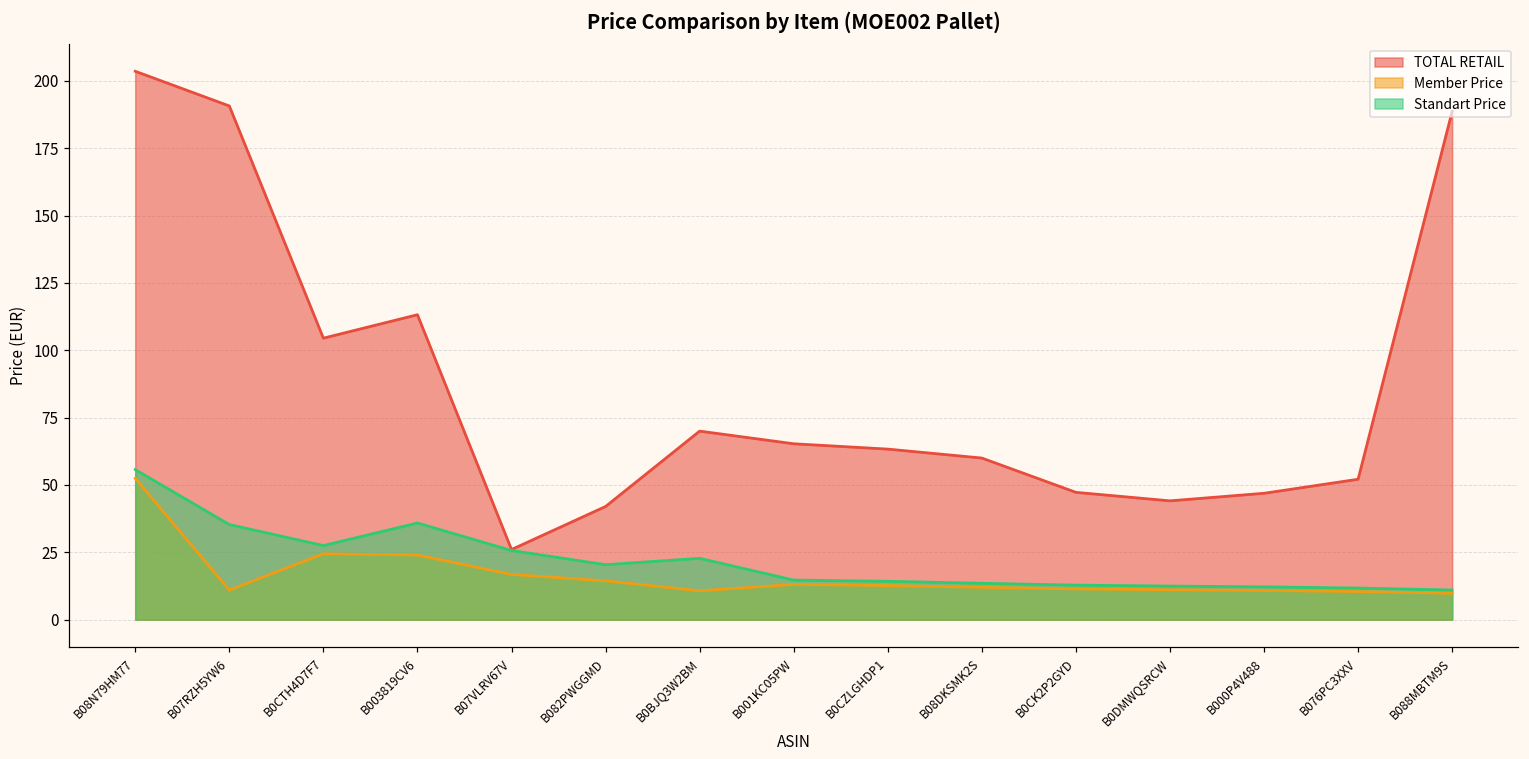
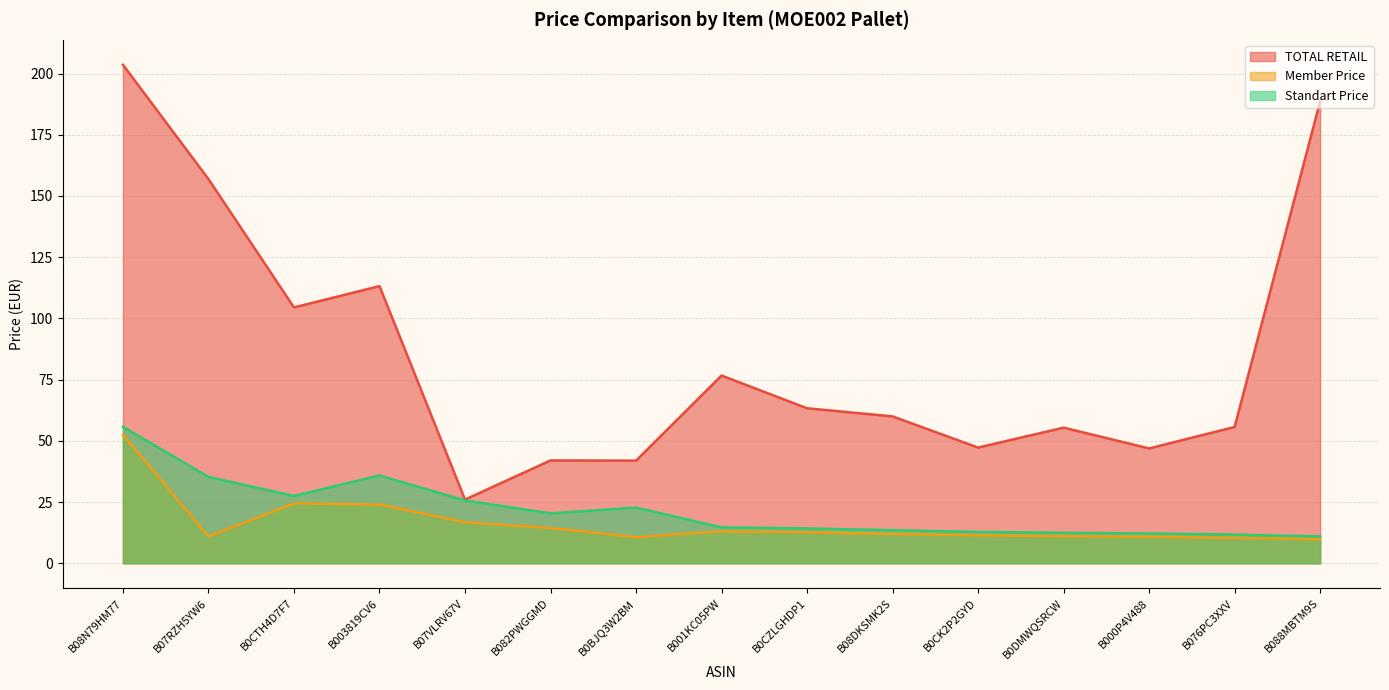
TOTAL RETAIL, B07RZH5YW6: 191 -> 157
TOTAL RETAIL, B0BJQ3W2BM: 70 -> 42
TOTAL RETAIL, B001KC05PW: 65 -> 77
TOTAL RETAIL, B0DMWQSRCW: 44 -> 55
TOTAL RETAIL, B076PC3XXV: 52 -> 56
